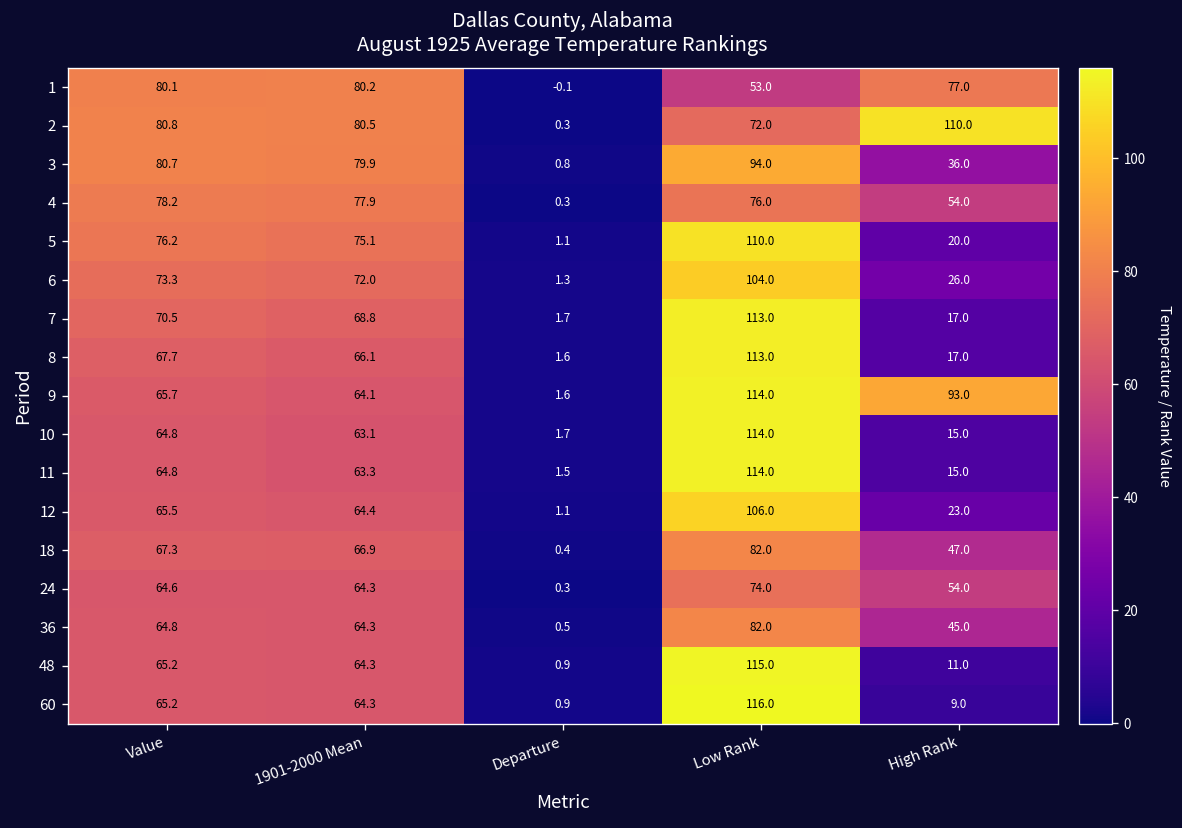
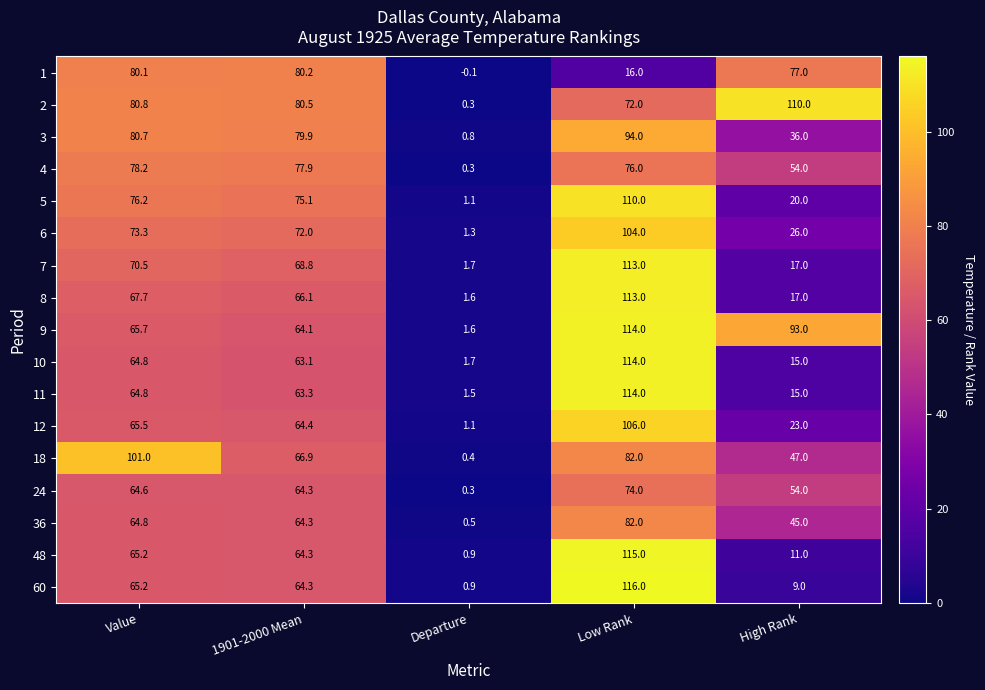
1, Low Rank: 53.0 -> 16.0
18, Value: 67.3 -> 101.0
